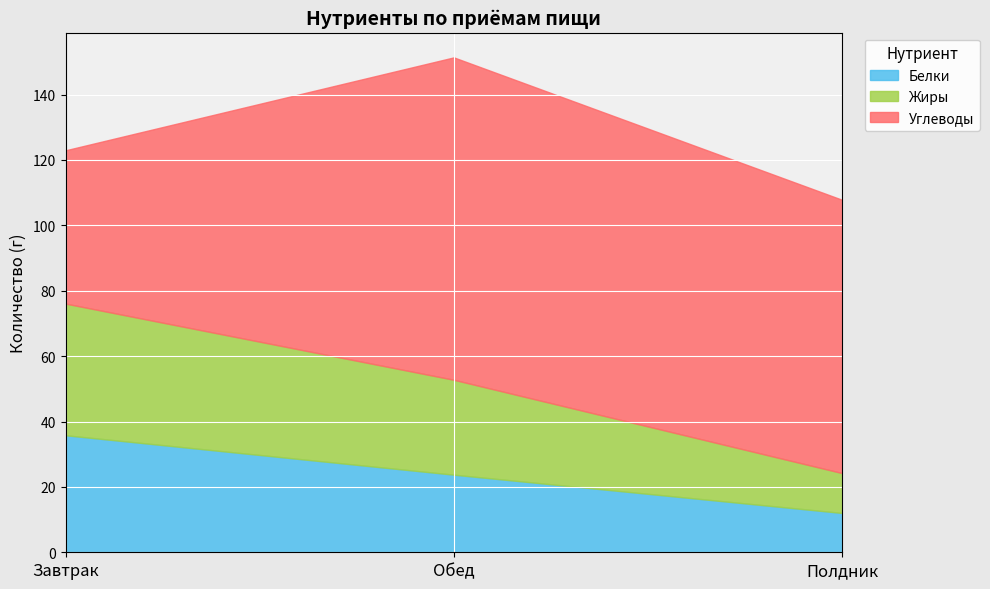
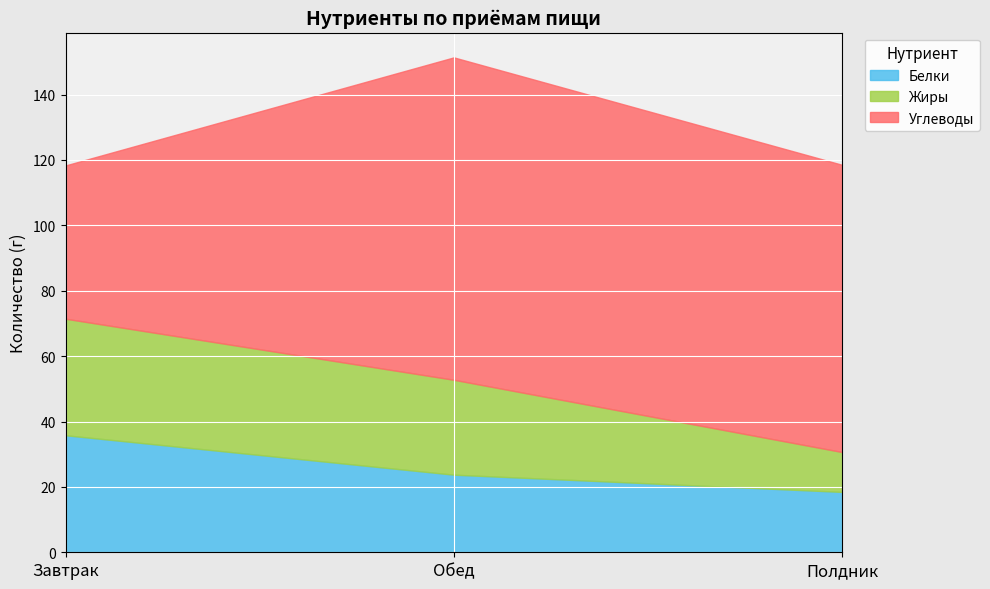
Жиры, Завтрак: 40 -> 36
Белки, Полдник: 12 -> 18
Углеводы, Полдник: 84 -> 88
